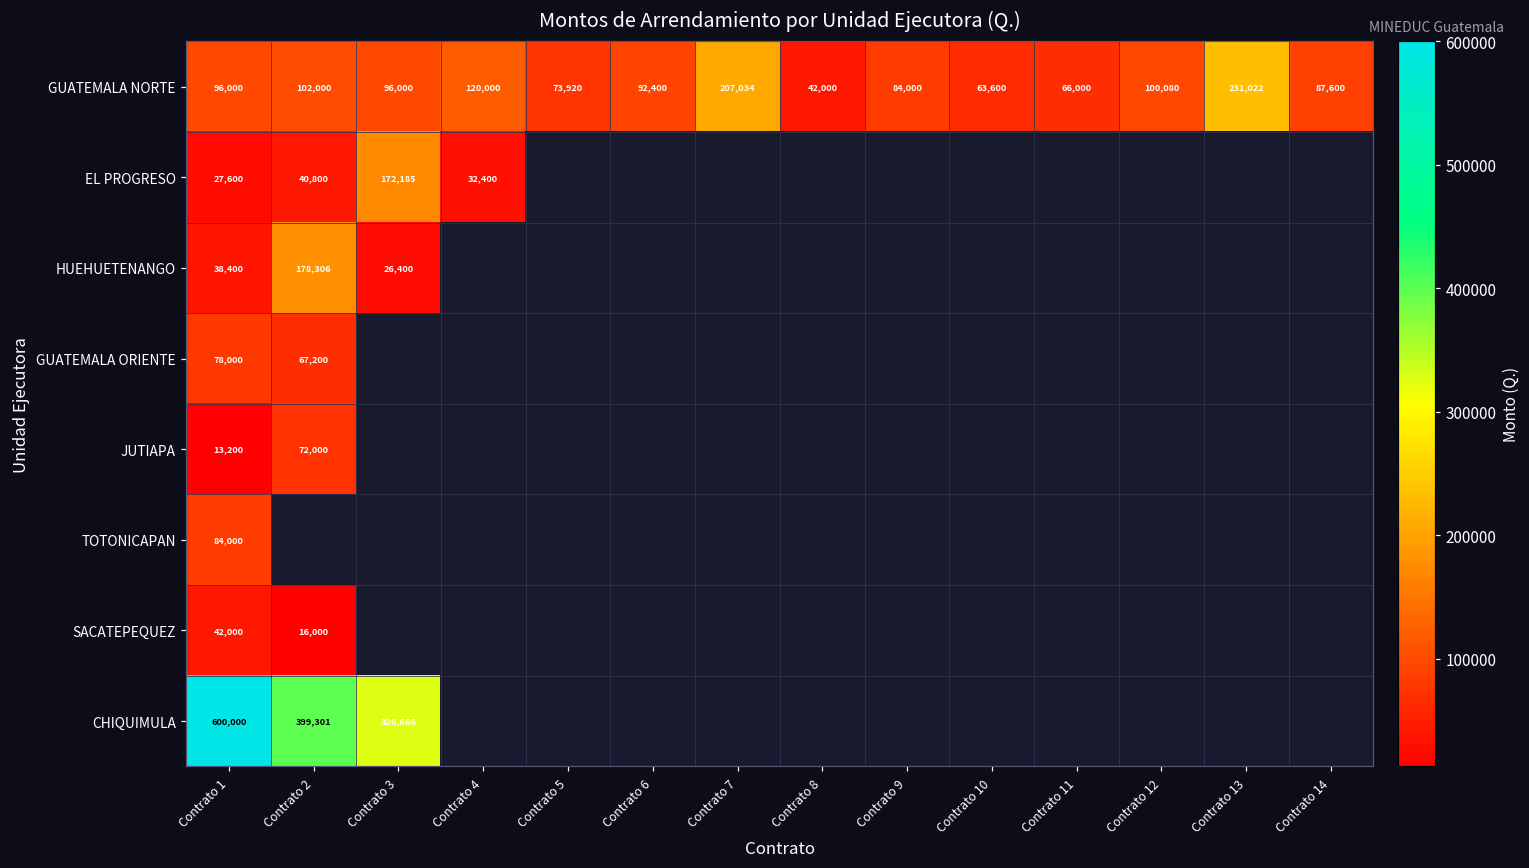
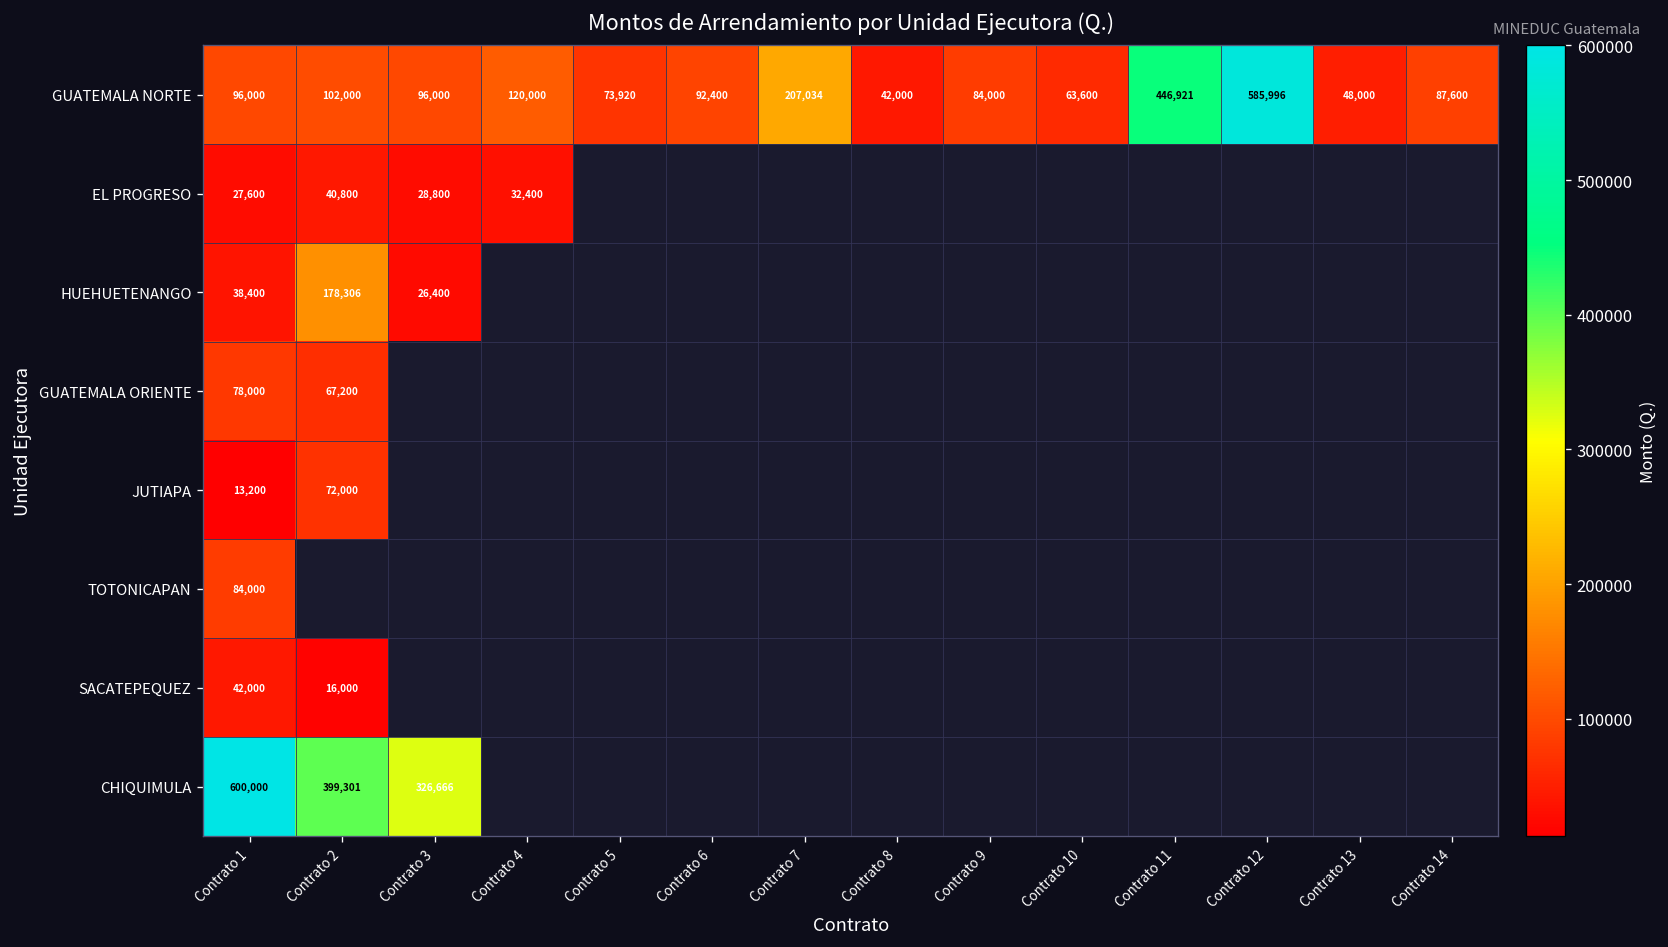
GUATEMALA NORTE, Contrato 11: 66,000 -> 446,921
GUATEMALA NORTE, Contrato 12: 100,080 -> 585,996
GUATEMALA NORTE, Contrato 13: 231,022 -> 48,000
EL PROGRESO, Contrato 3: 172,185 -> 28,800
